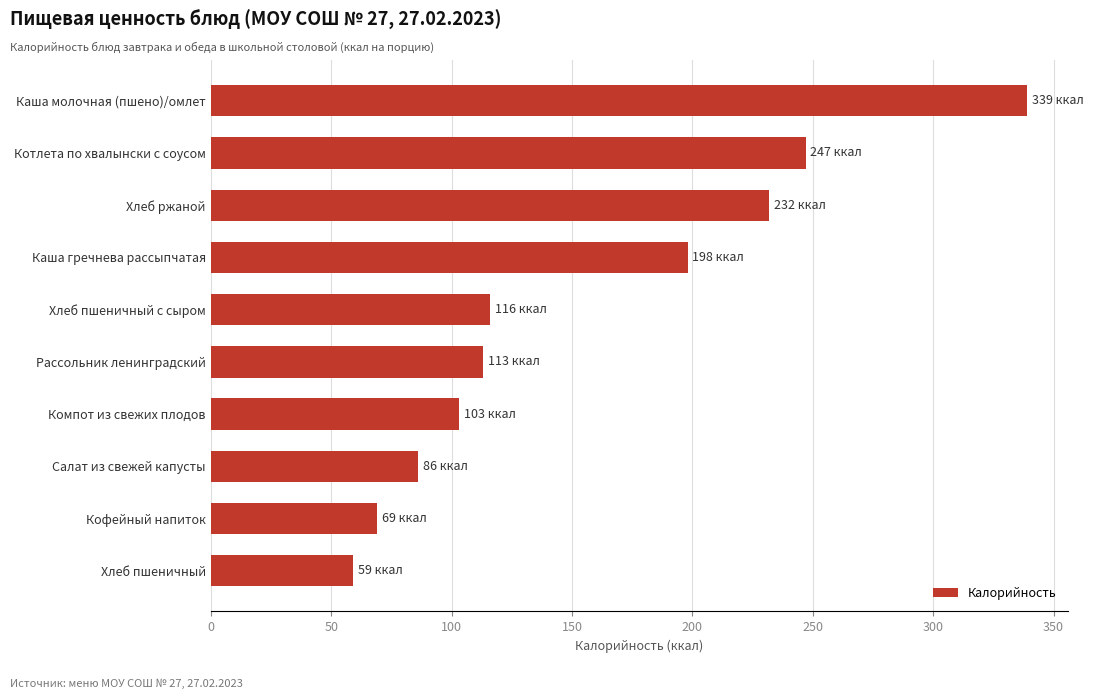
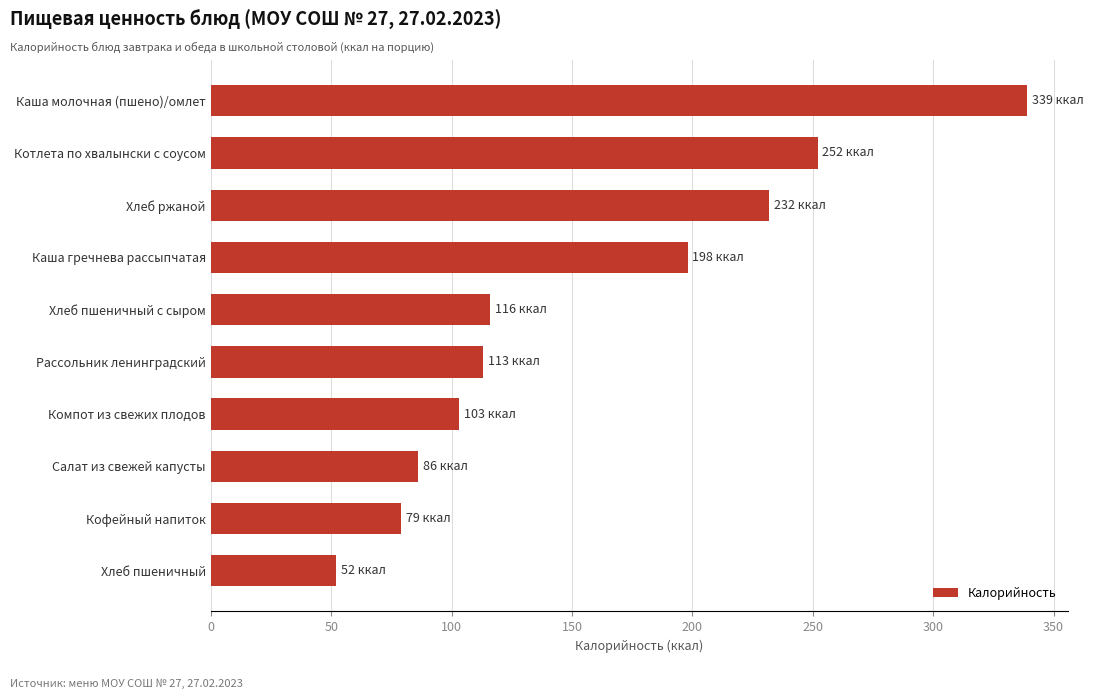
Котлета по хвалынски с соусом: 247 -> 252
Кофейный напиток: 69 -> 79
Хлеб пшеничный: 59 -> 52
